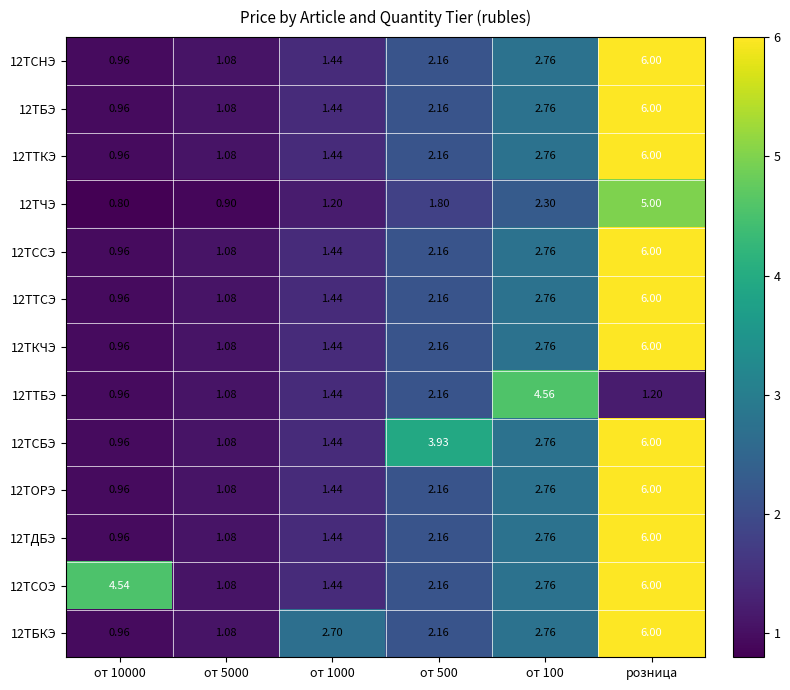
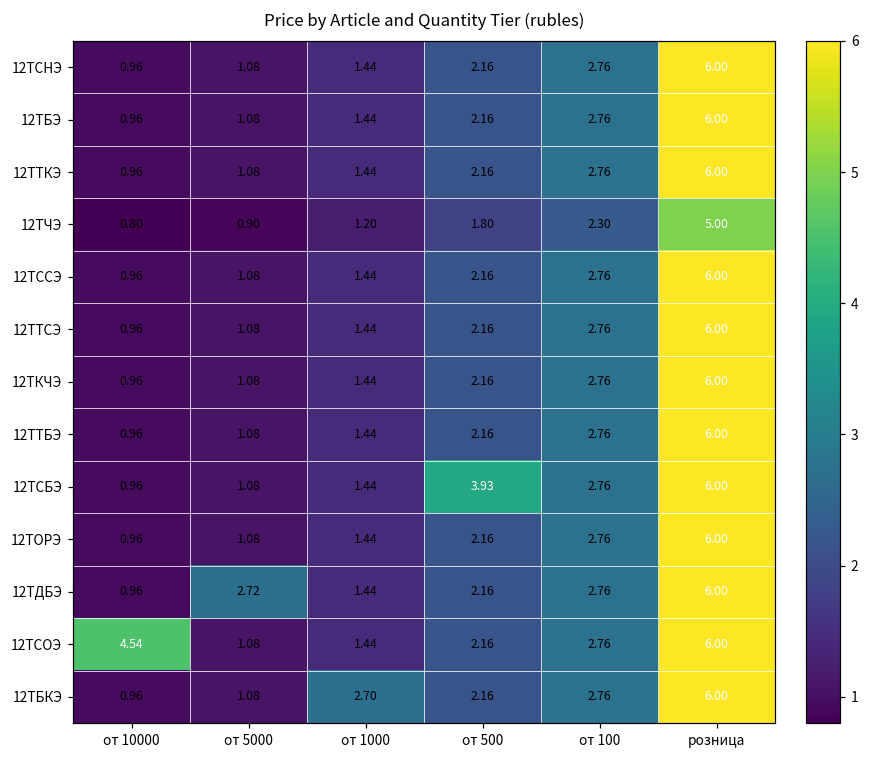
12ТТБЭ, от 100: 4.56 -> 2.76
12ТТБЭ, розница: 1.20 -> 6.00
12ТДБЭ, от 5000: 1.08 -> 2.72
